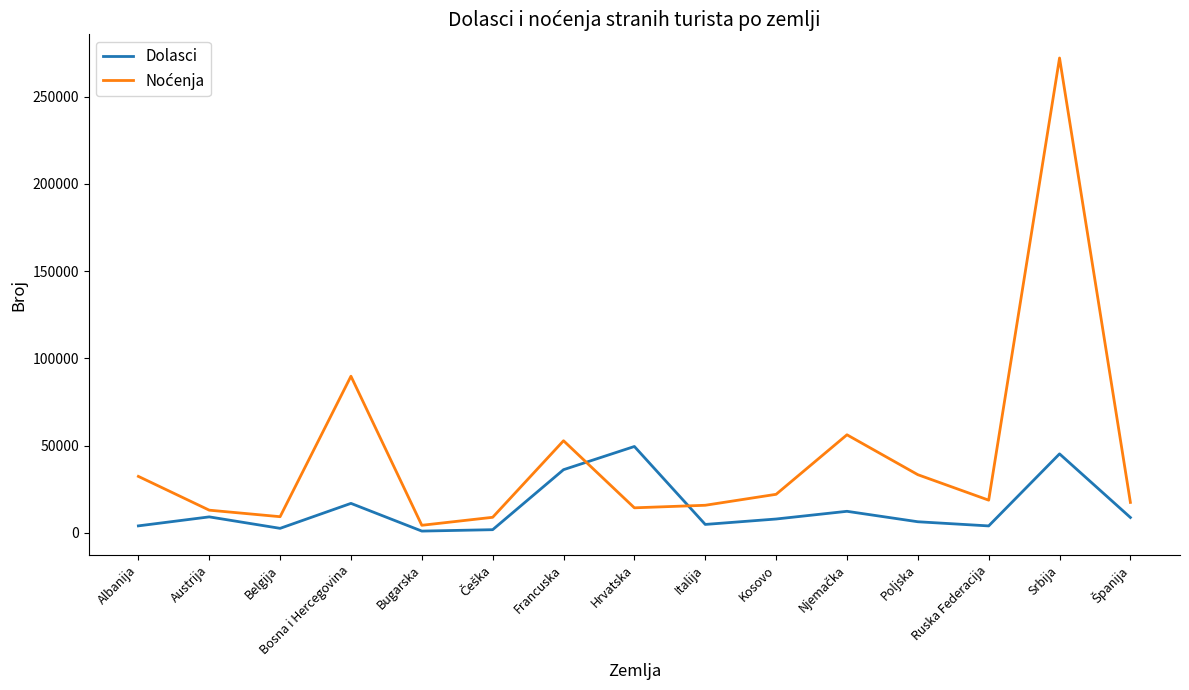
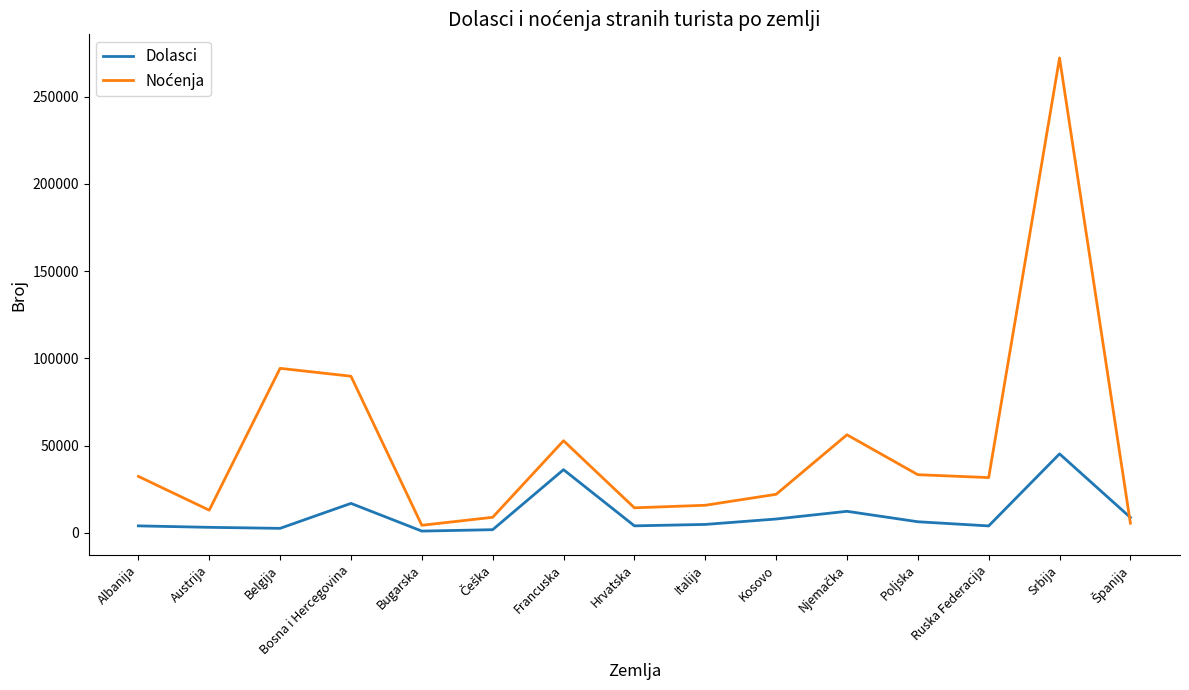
Dolasci, Austrija: 9000 -> 3000
Noćenja, Belgija: 9000 -> 94000
Dolasci, Hrvatska: 50000 -> 4000
Noćenja, Ruska Federacija: 19000 -> 32000
Noćenja, Španija: 18000 -> 6000
